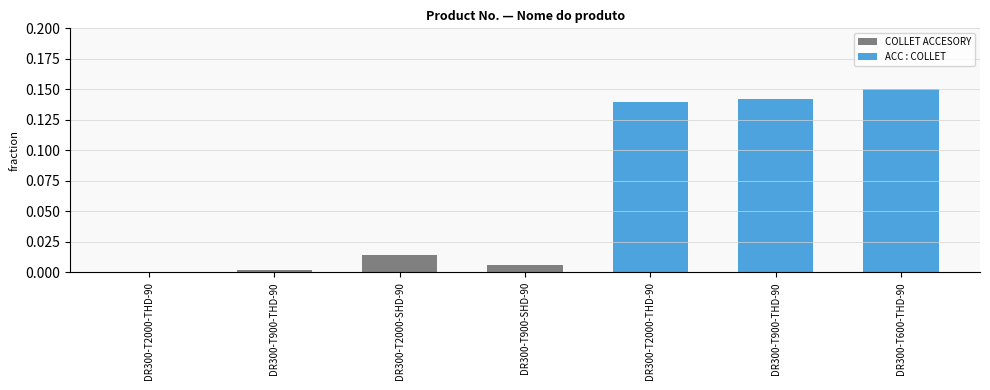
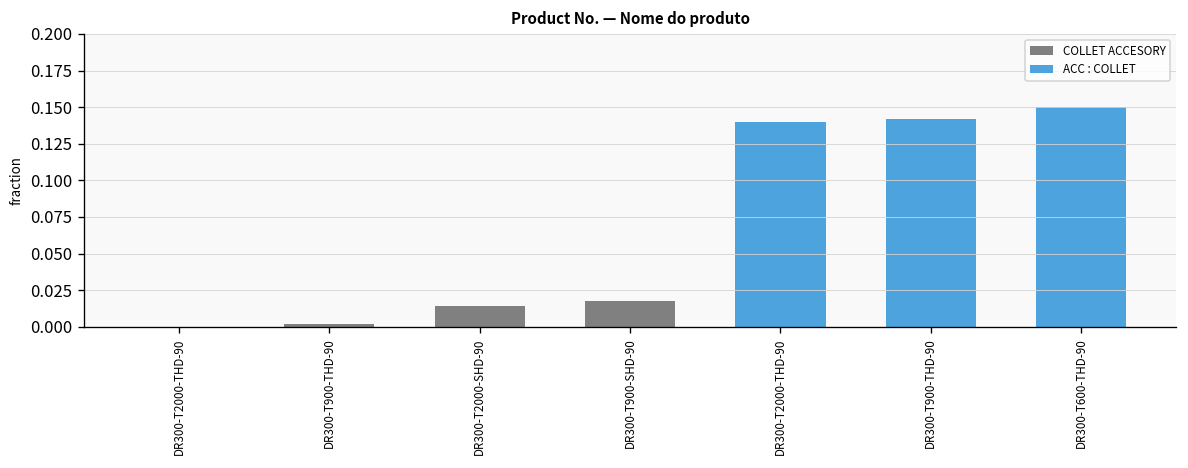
DR300-T900-SHD-90: 0.006 -> 0.017
